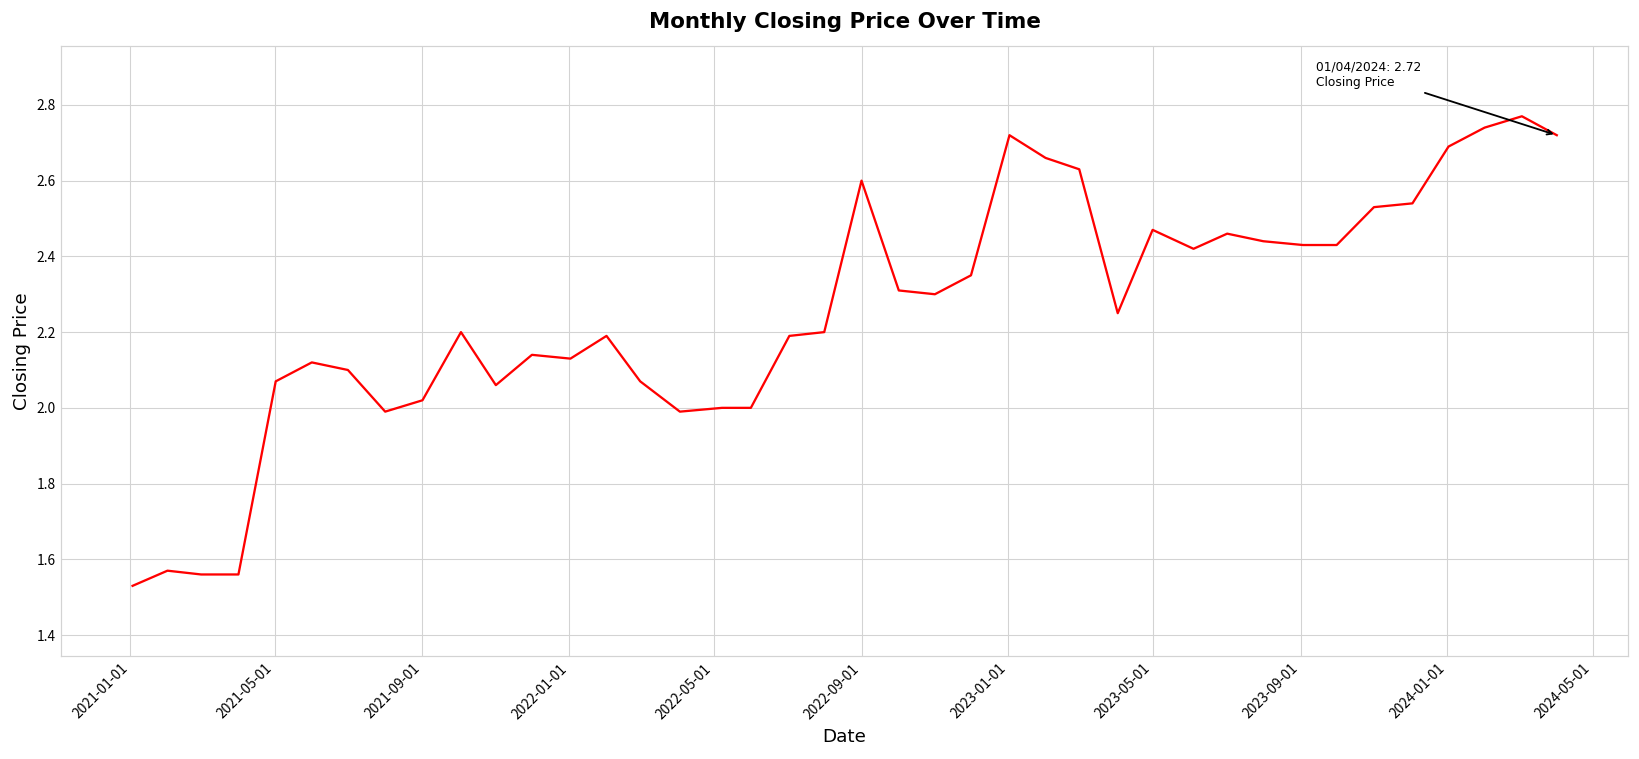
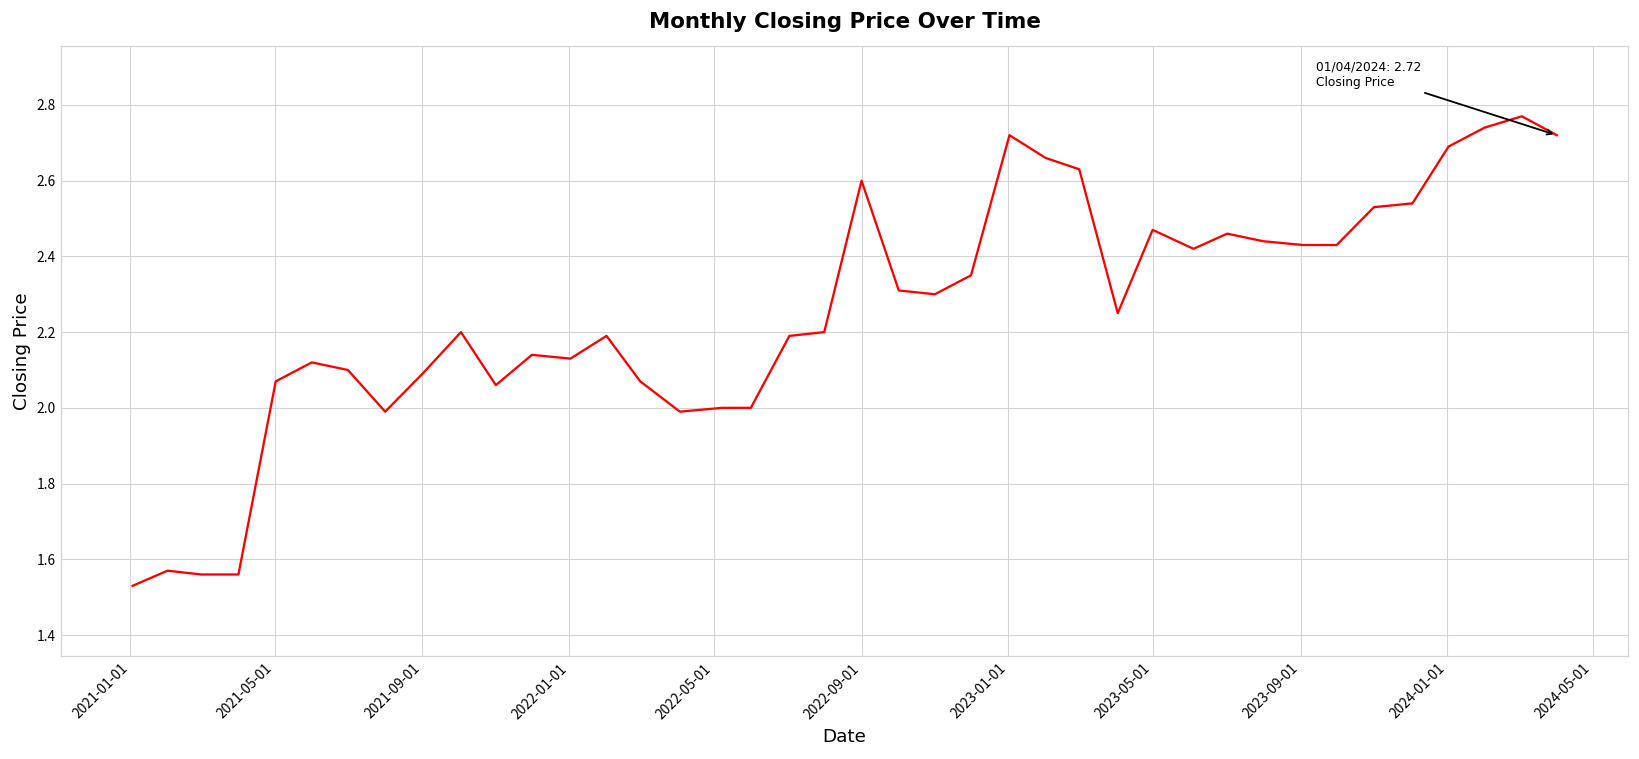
2021-09-01: 2.02 -> 2.09
